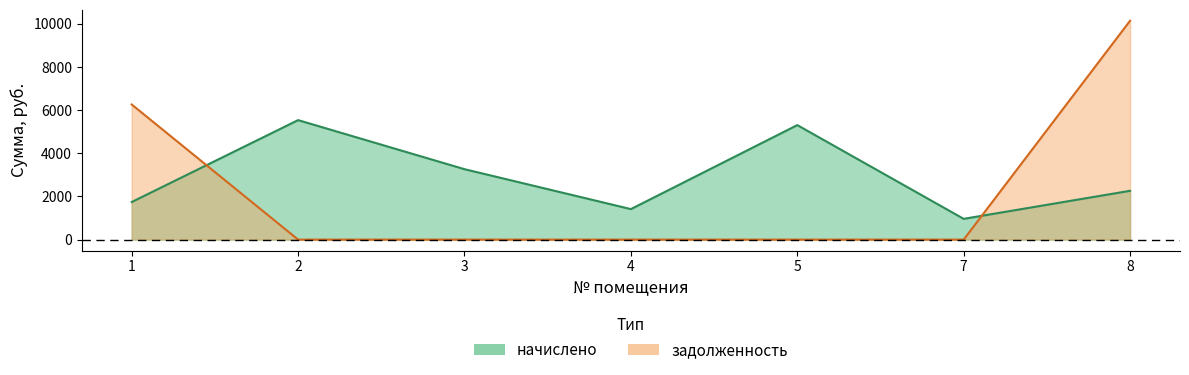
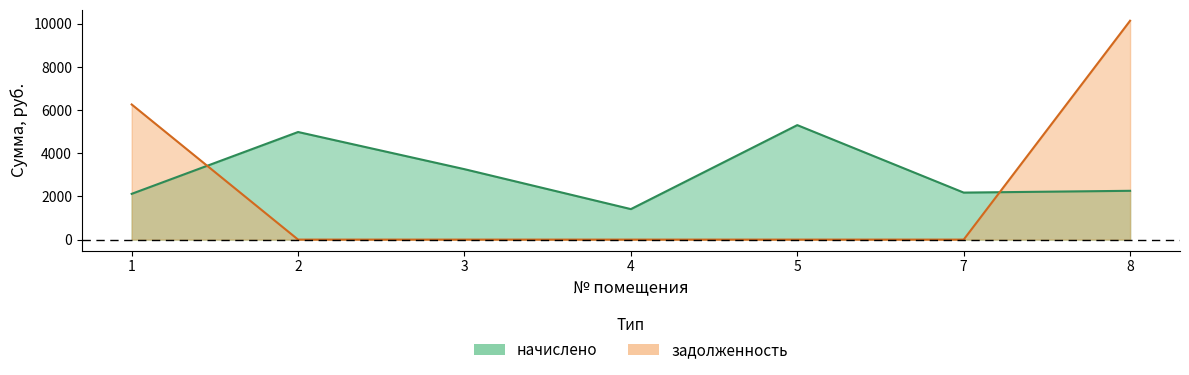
начислено, 1: 1700 -> 2100
начислено, 2: 5500 -> 5000
начислено, 7: 1000 -> 2200
